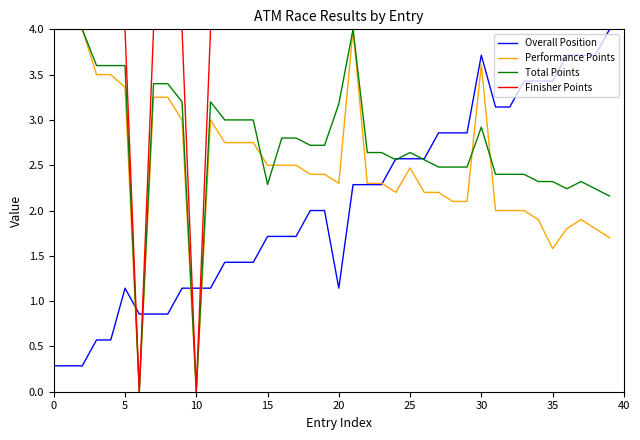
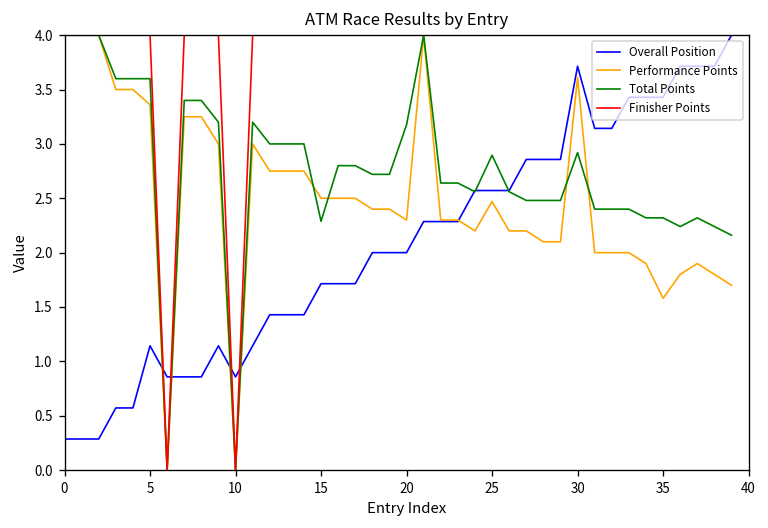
Overall Position, 10: 1.1 -> 0.9
Overall Position, 20: 1.1 -> 2.0
Total Points, 25: 2.6 -> 2.9
